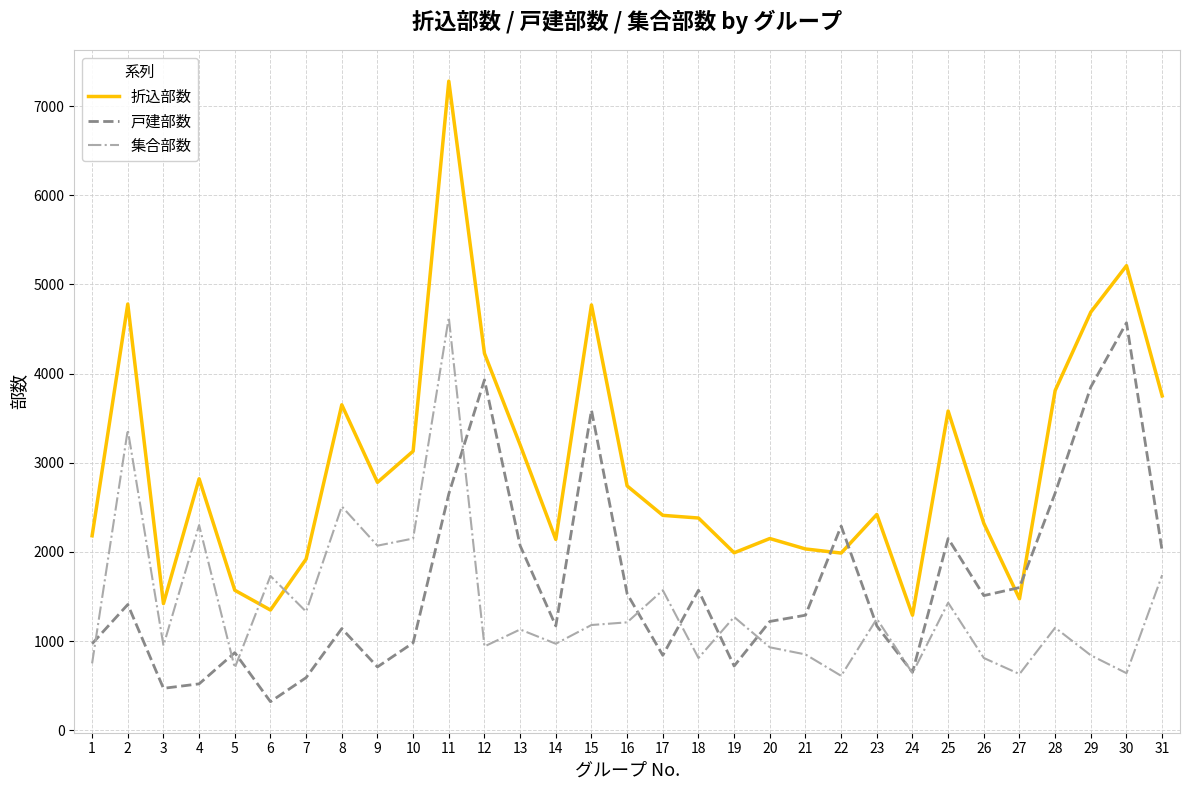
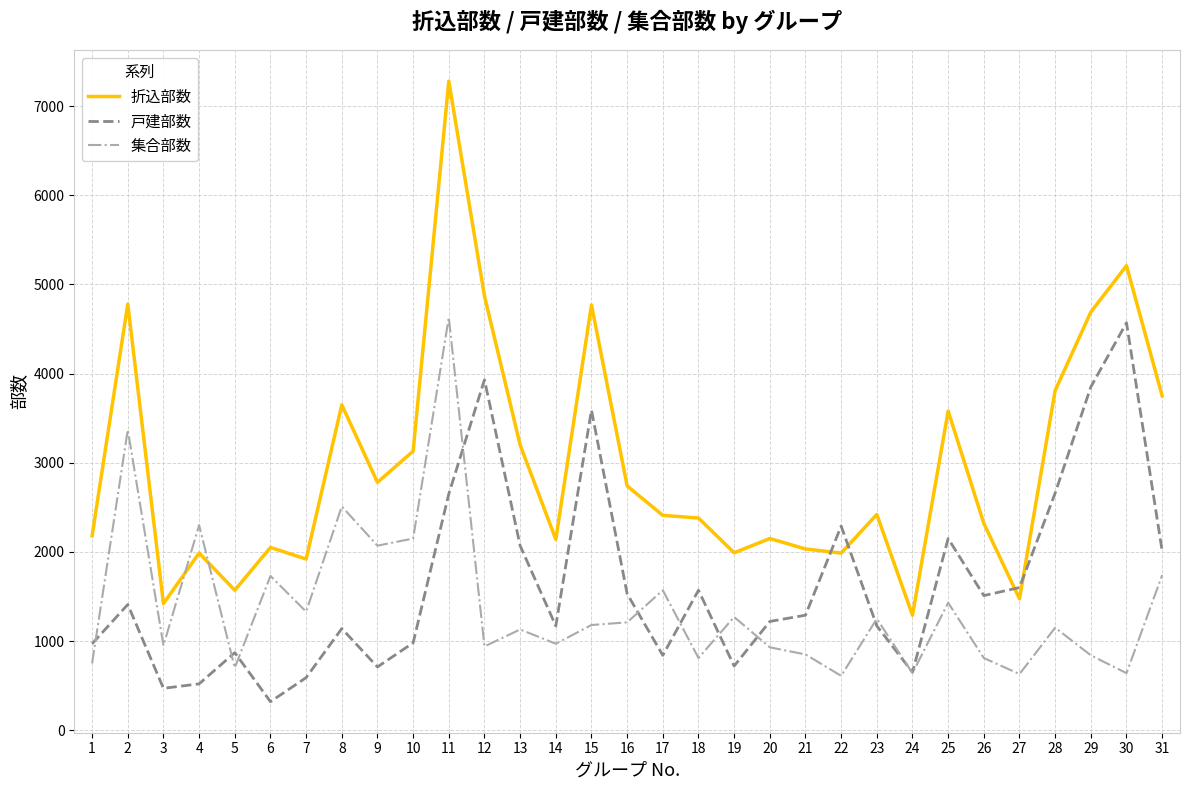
折込部数, 4: 2800 -> 2000
折込部数, 6: 1300 -> 2100
折込部数, 12: 4200 -> 4900
